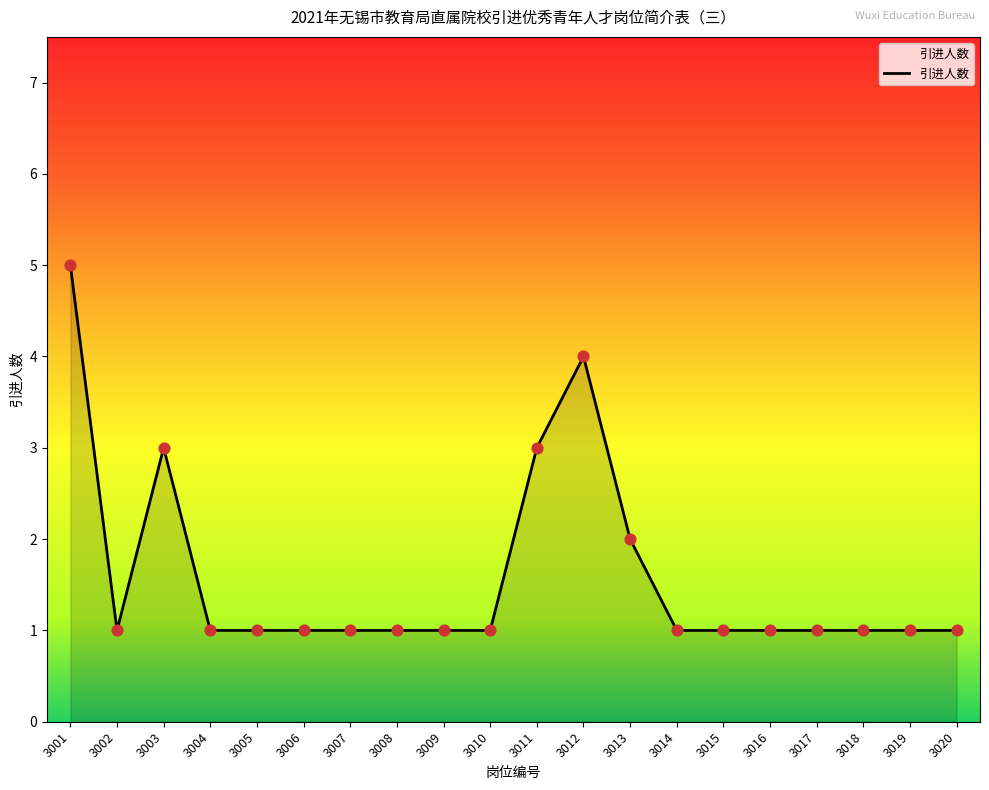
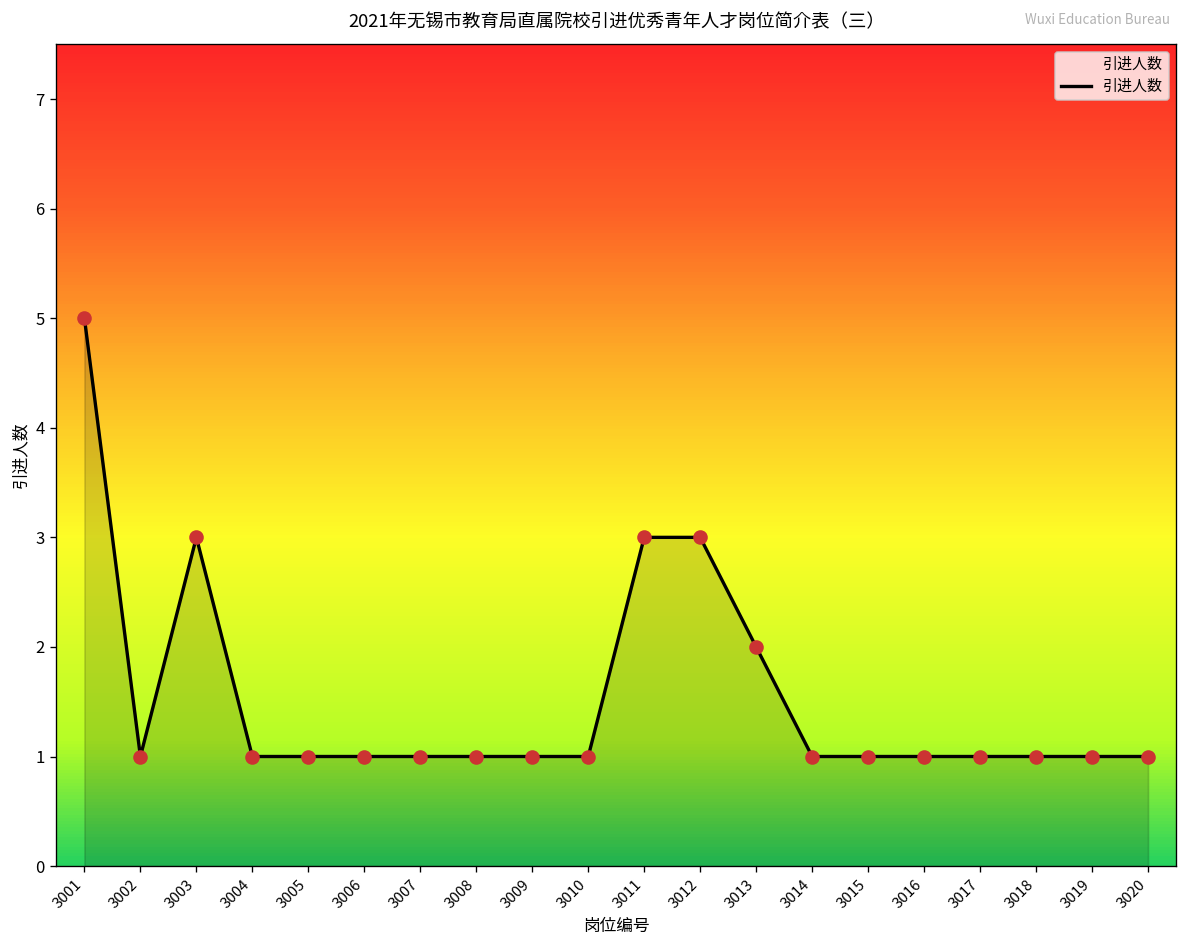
3012: 4 -> 3
